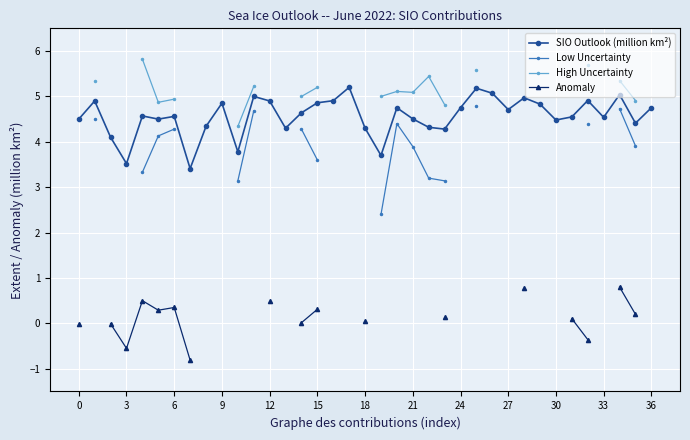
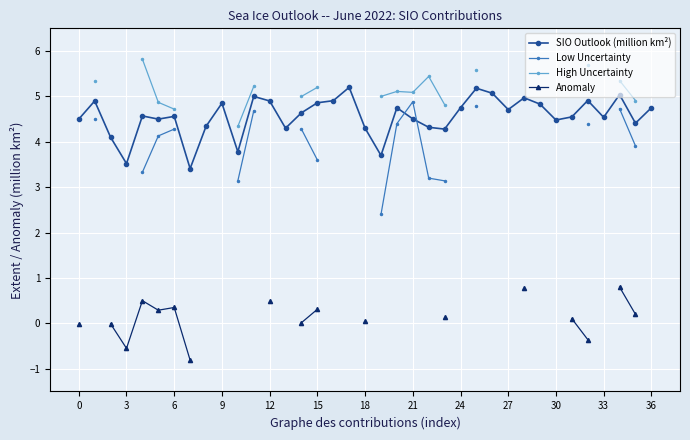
High Uncertainty, 6: 4.9 -> 4.7
Low Uncertainty, 21: 3.9 -> 4.9
